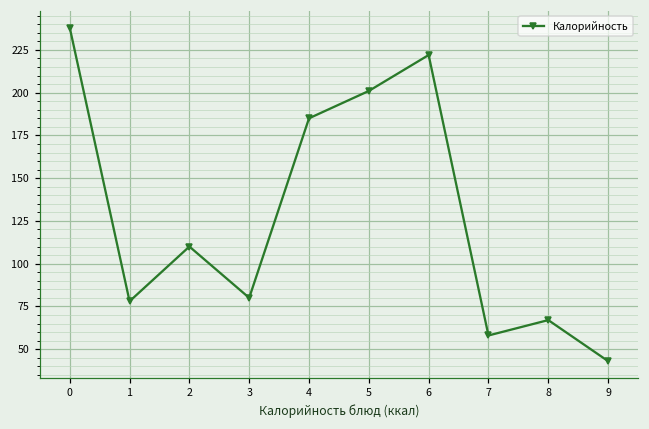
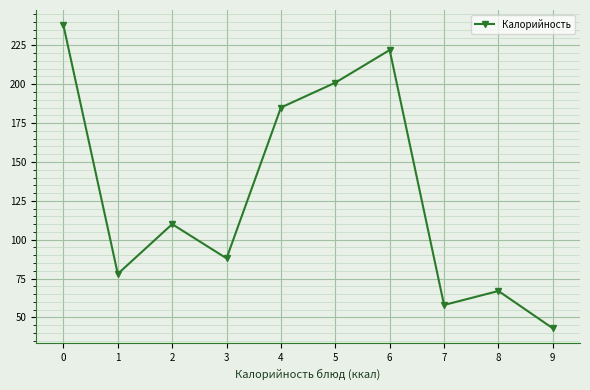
3: 80 -> 88
